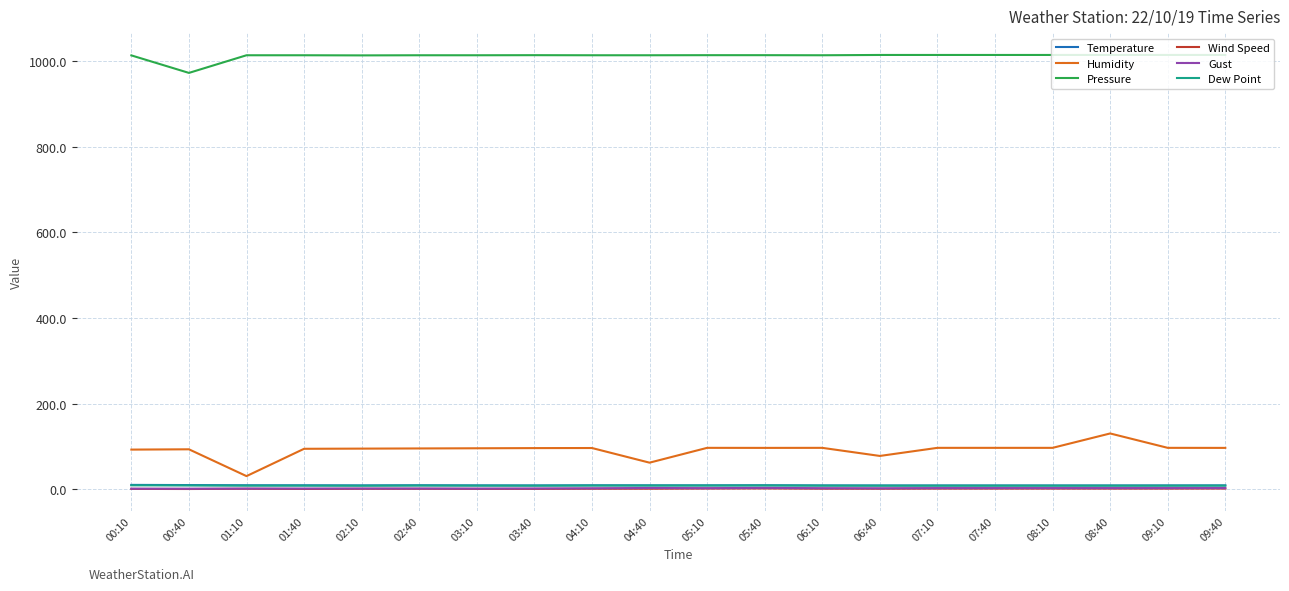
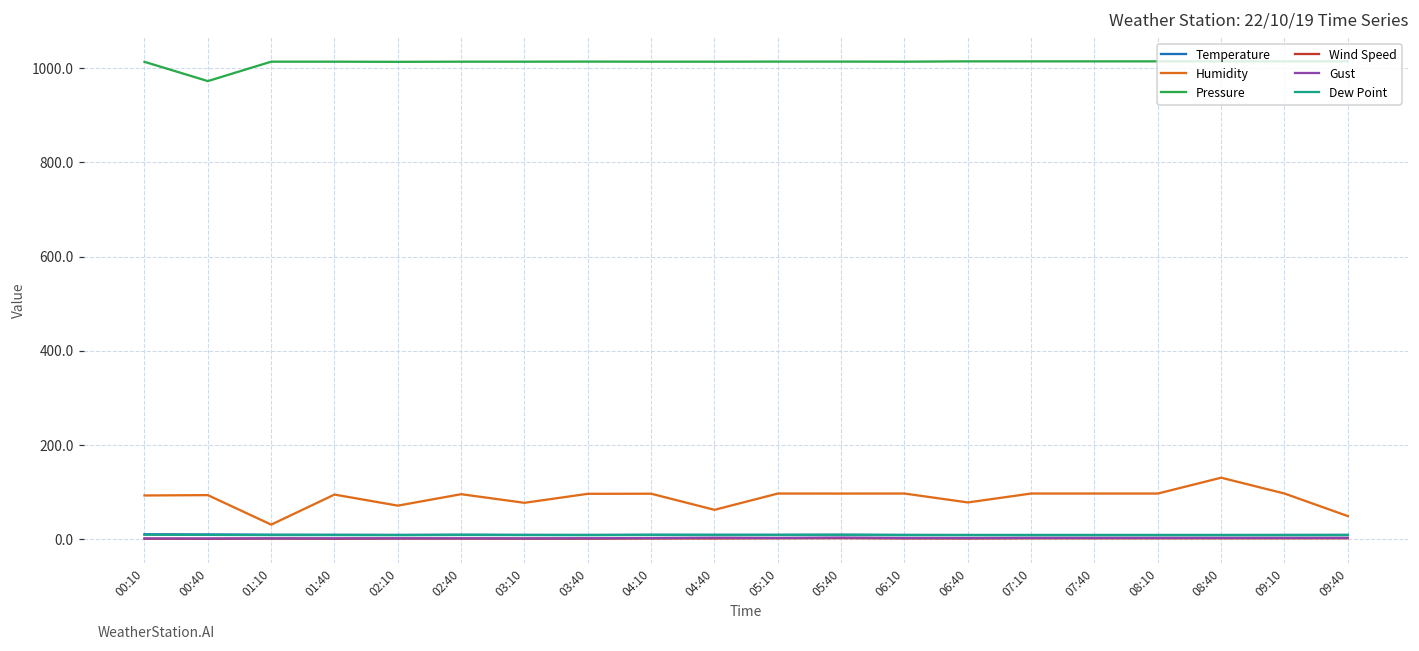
Humidity, 02:10: 100 -> 70
Humidity, 03:10: 100 -> 80
Humidity, 09:40: 100 -> 50
